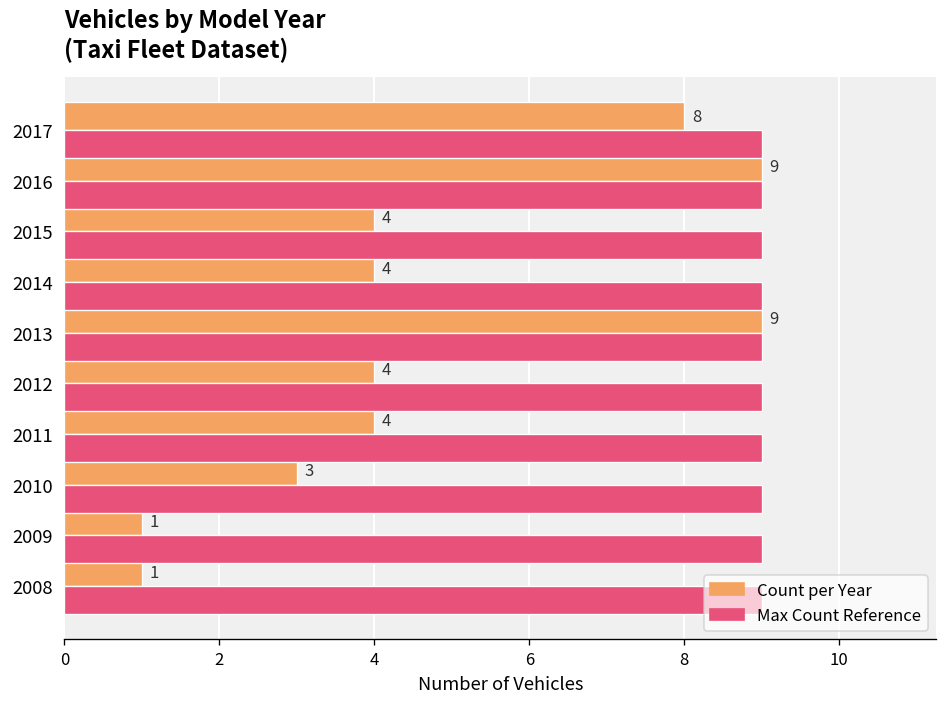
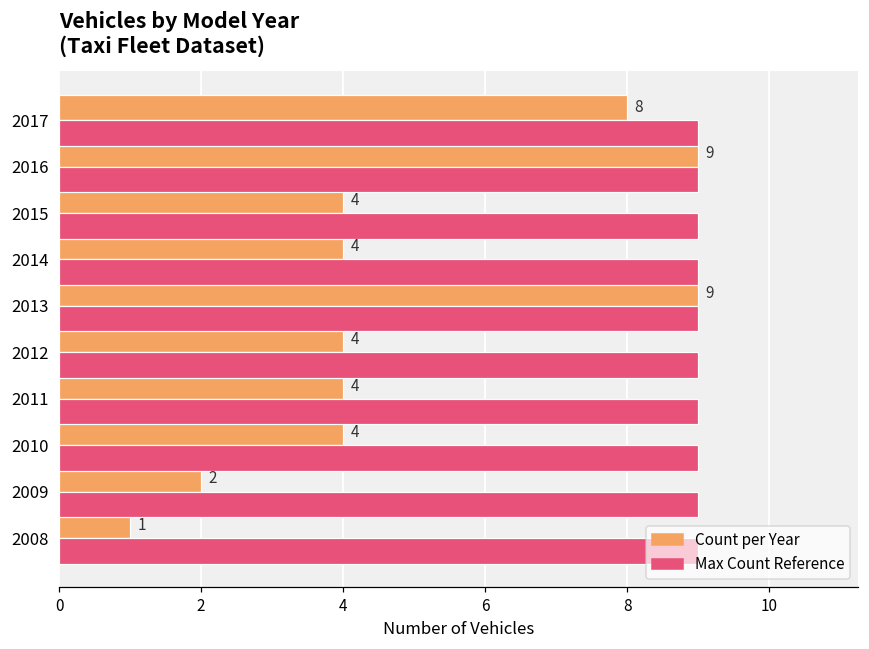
Count per Year, 2010: 3 -> 4
Count per Year, 2009: 1 -> 2
